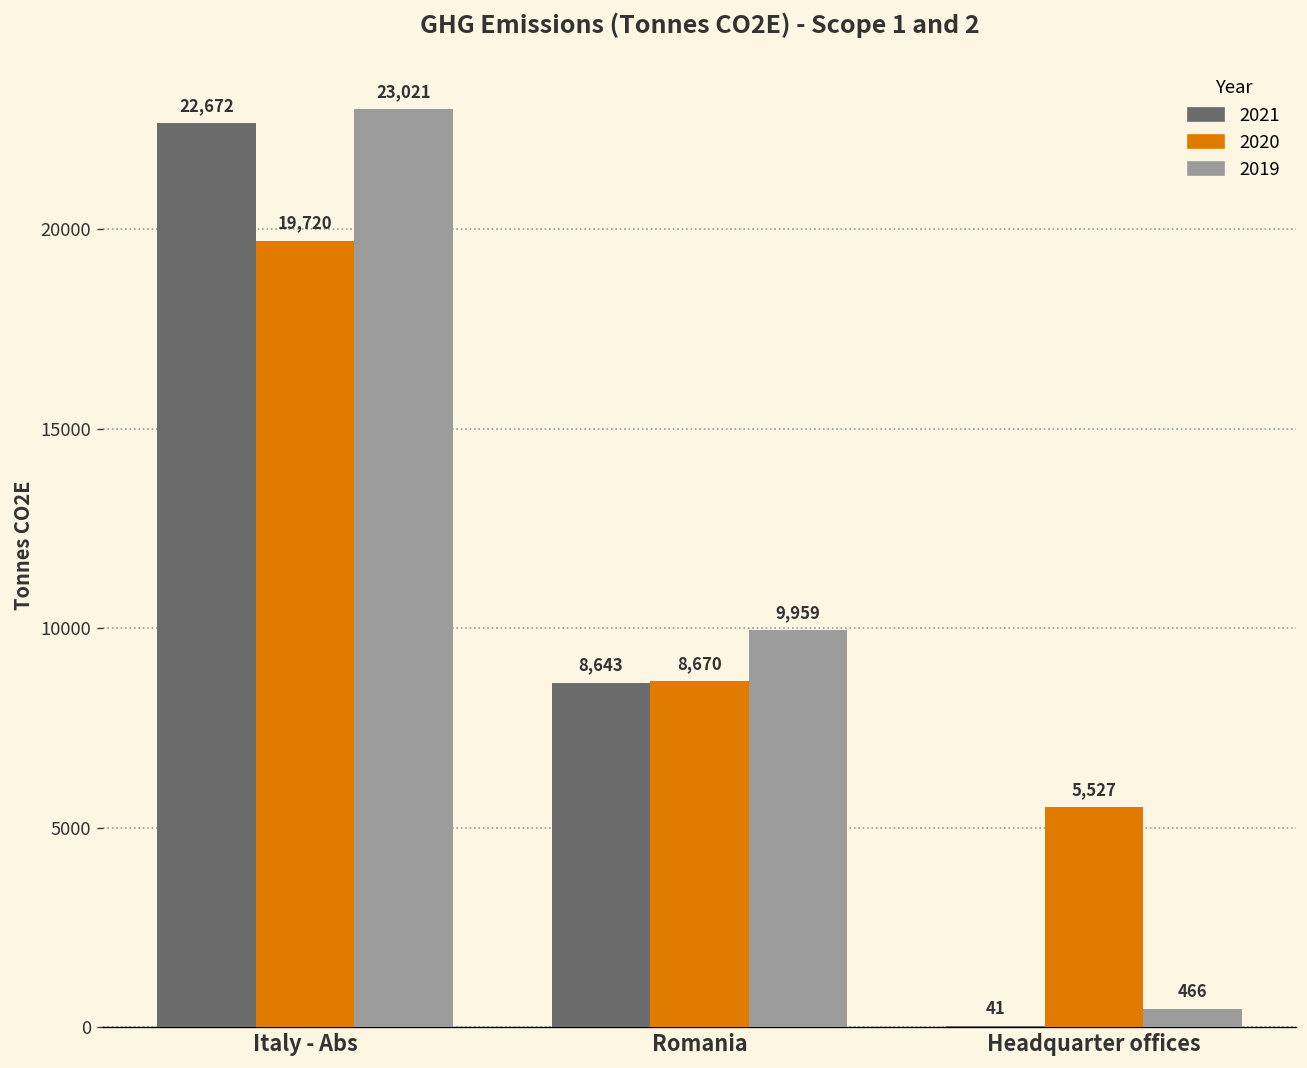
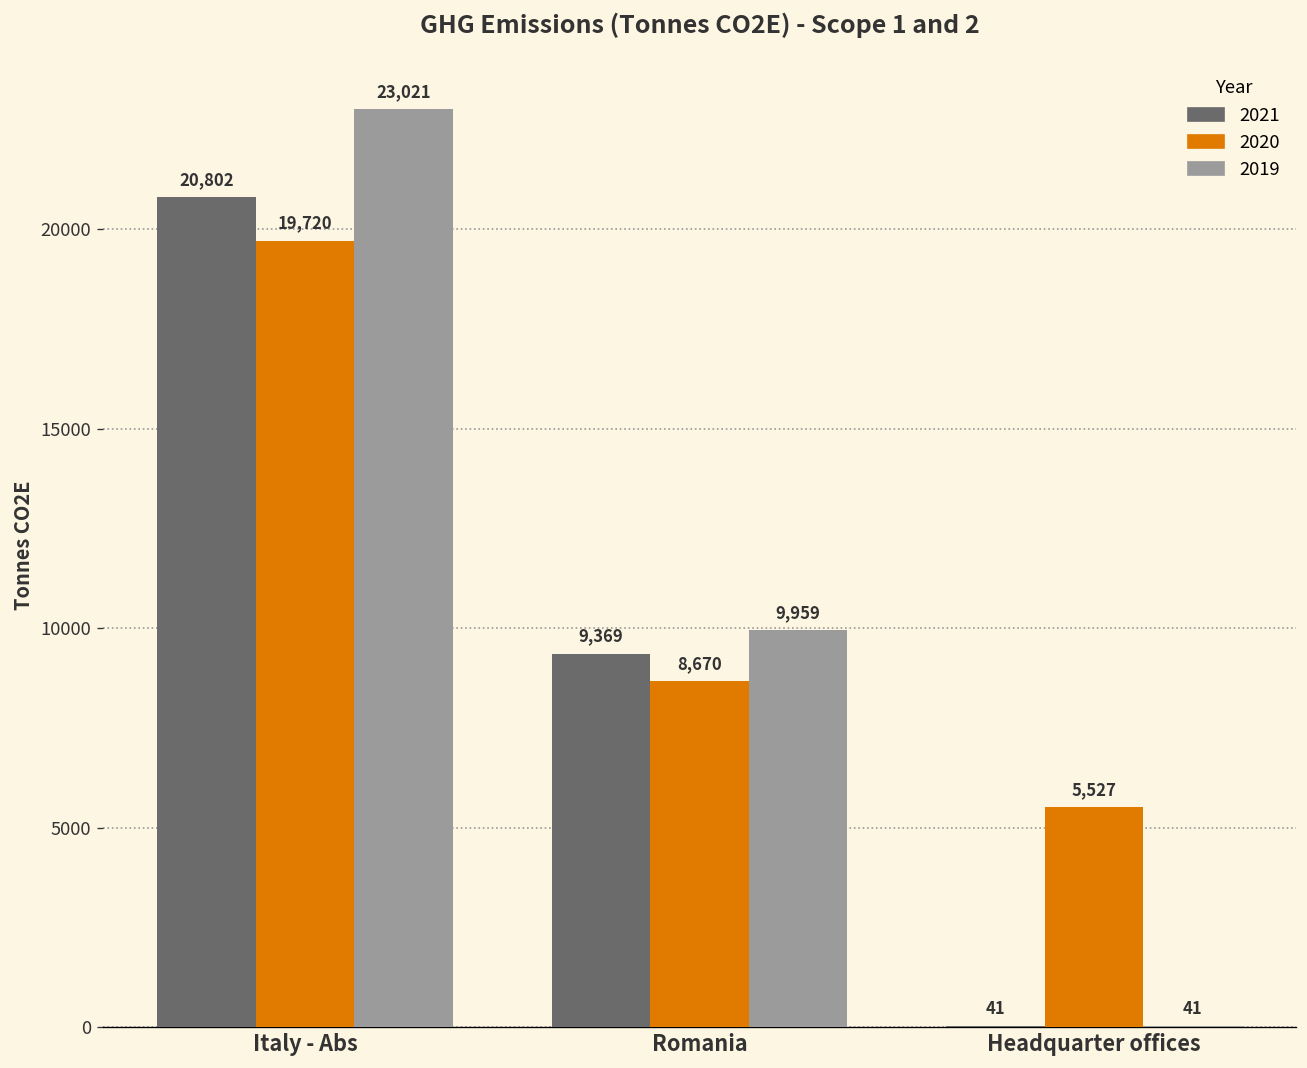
2021, Italy - Abs: 22,672 -> 20,802
2021, Romania: 8,643 -> 9,369
2019, Headquarter offices: 466 -> 41
